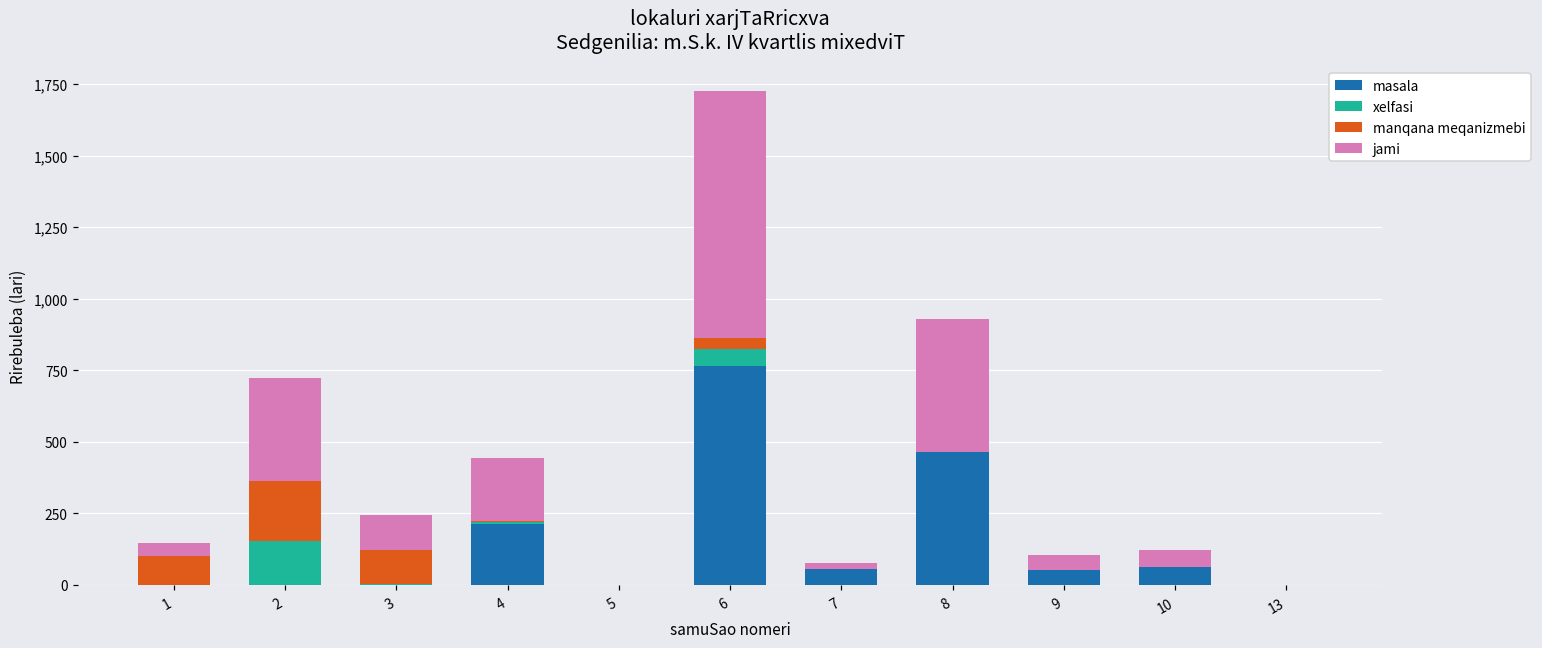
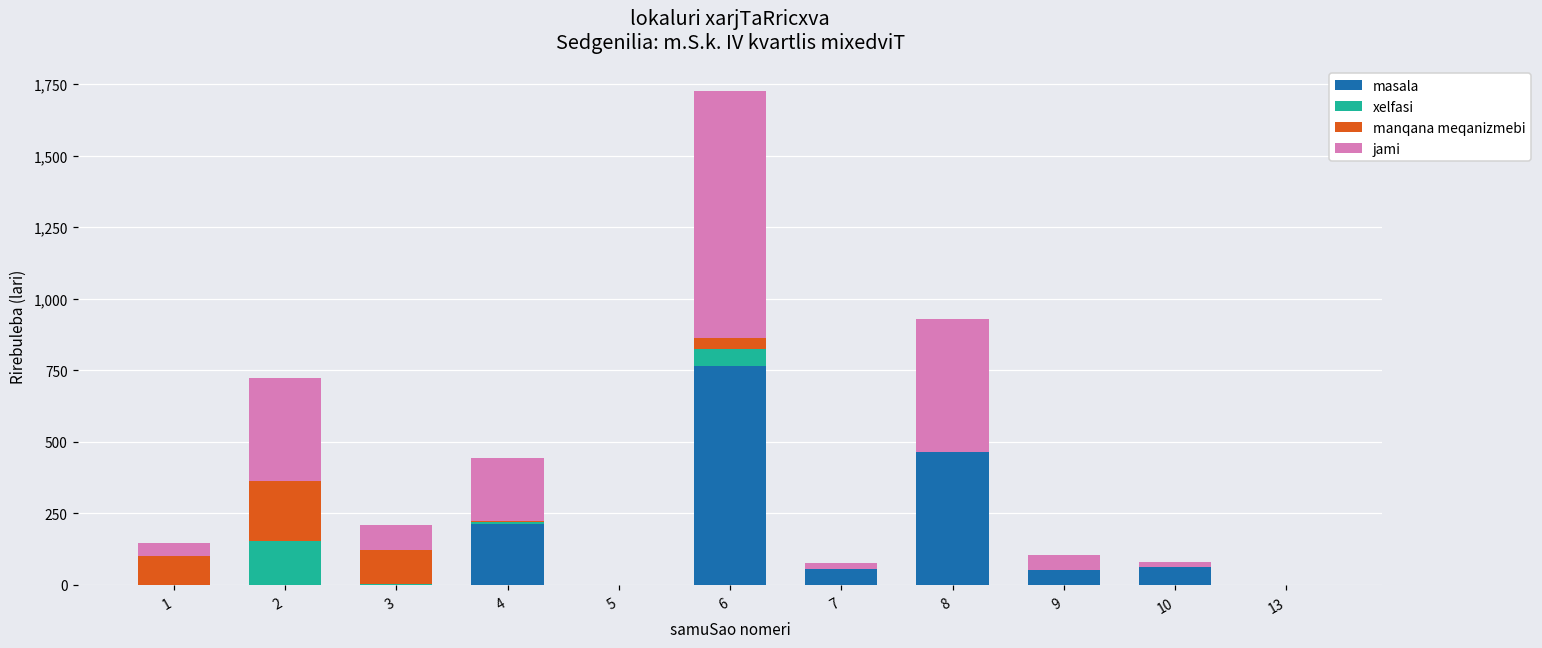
jami, 3: 120 -> 90
jami, 10: 60 -> 20
